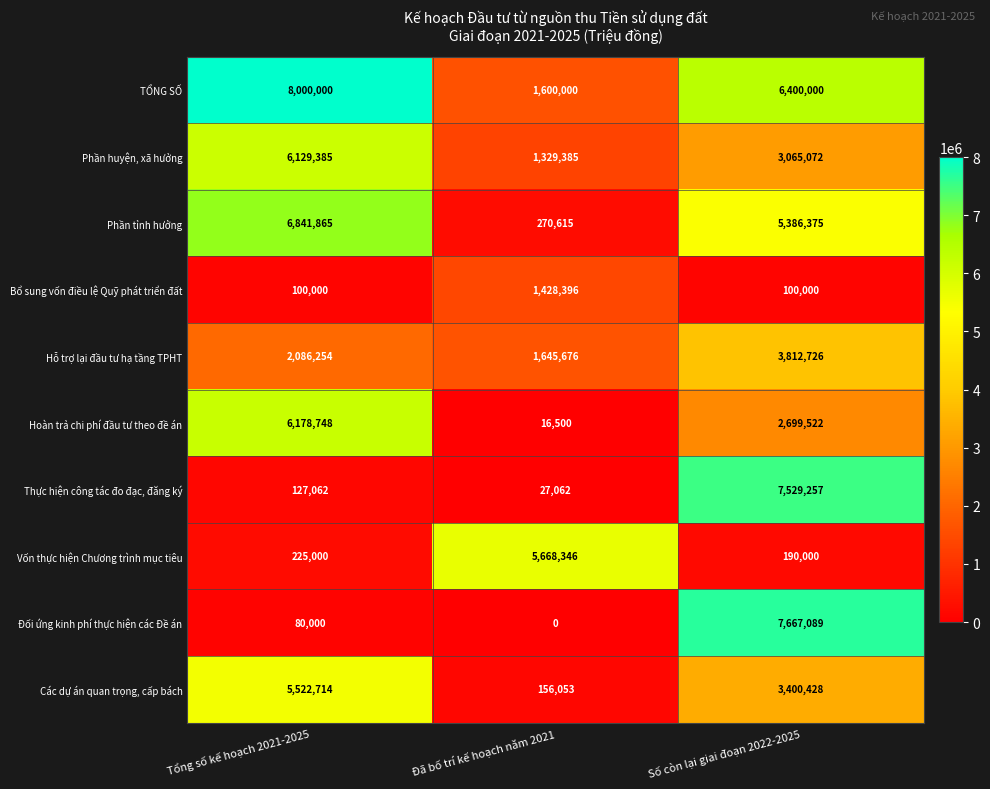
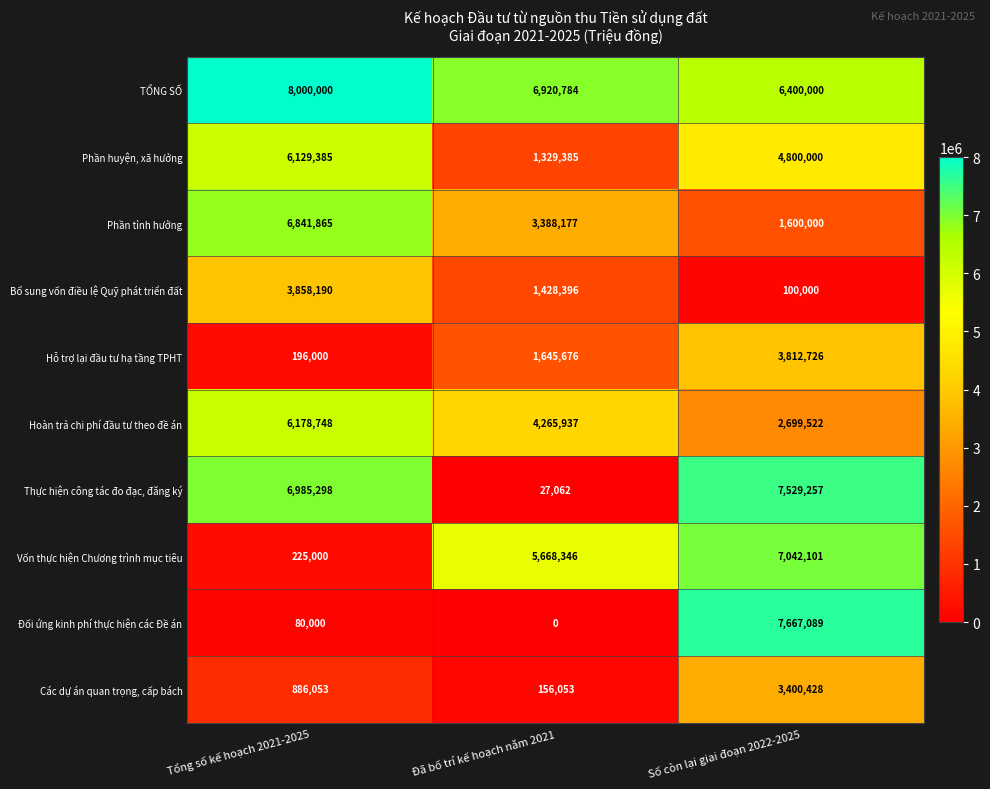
TỔNG SỐ, Đã bố trí kế hoạch năm 2021: 1,600,000 -> 6,920,784
Phần huyện, xã hưởng, Số còn lại giai đoạn 2022-2025: 3,065,072 -> 4,800,000
Phần tỉnh hưởng, Đã bố trí kế hoạch năm 2021: 270,615 -> 3,388,177
Phần tỉnh hưởng, Số còn lại giai đoạn 2022-2025: 5,386,375 -> 1,600,000
Bổ sung vốn điều lệ Quỹ phát triển đất, Tổng số kế hoạch 2021-2025: 100,000 -> 3,858,190
Hỗ trợ lại đầu tư hạ tầng TPHT, Tổng số kế hoạch 2021-2025: 2,086,254 -> 196,000
Hoàn trả chi phí đầu tư theo đề án, Đã bố trí kế hoạch năm 2021: 16,500 -> 4,265,937
Thực hiện công tác đo đạc, đăng ký, Tổng số kế hoạch 2021-2025: 127,062 -> 6,985,298
Vốn thực hiện Chương trình mục tiêu, Số còn lại giai đoạn 2022-2025: 190,000 -> 7,042,101
Các dự án quan trọng, cấp bách, Tổng số kế hoạch 2021-2025: 5,522,714 -> 886,053
